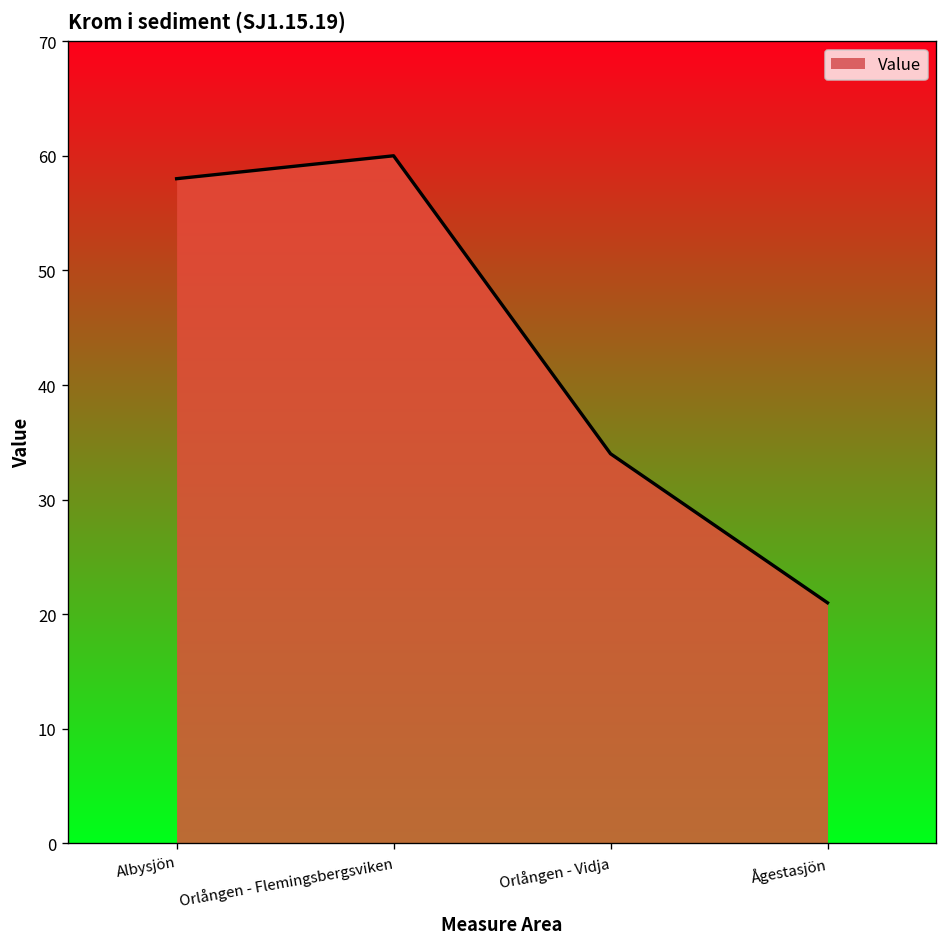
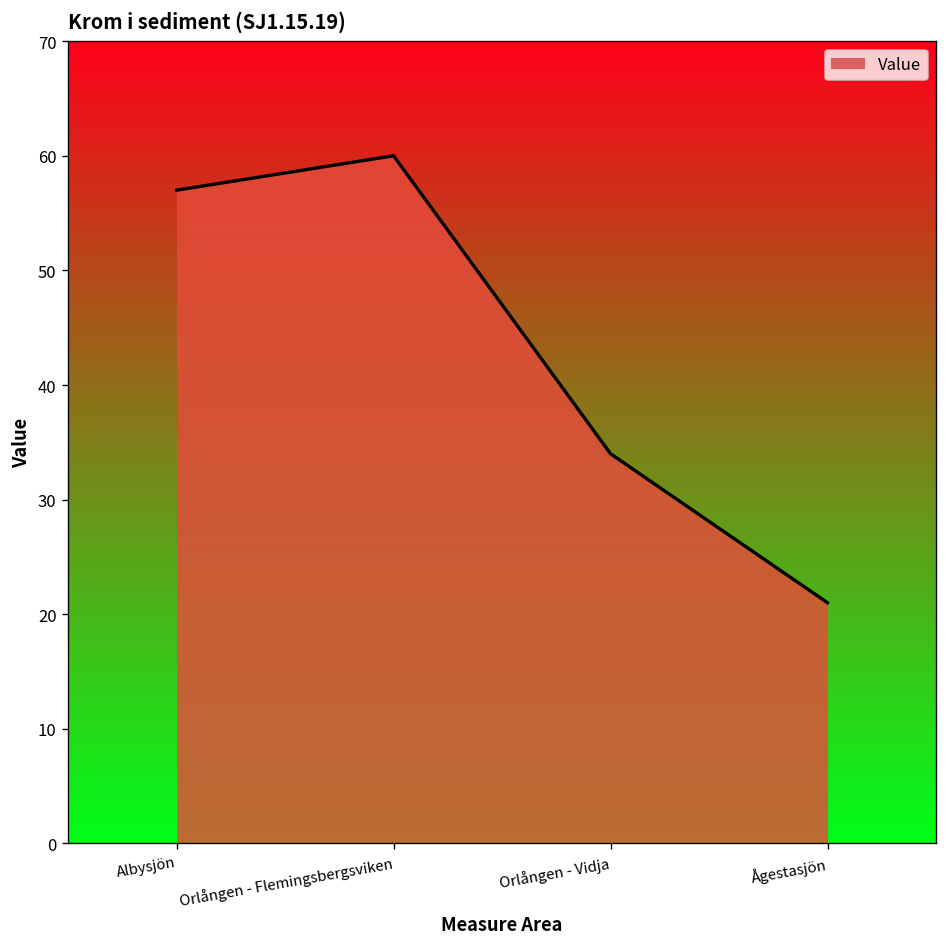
Albysjön: 58 -> 57
